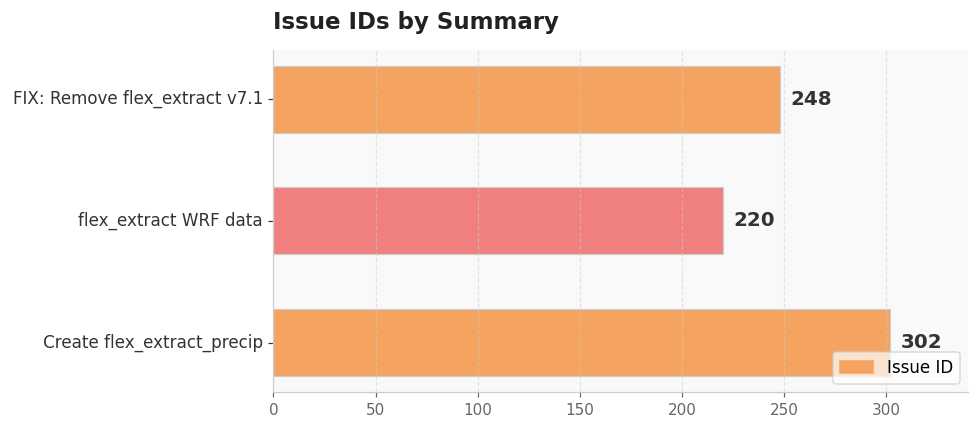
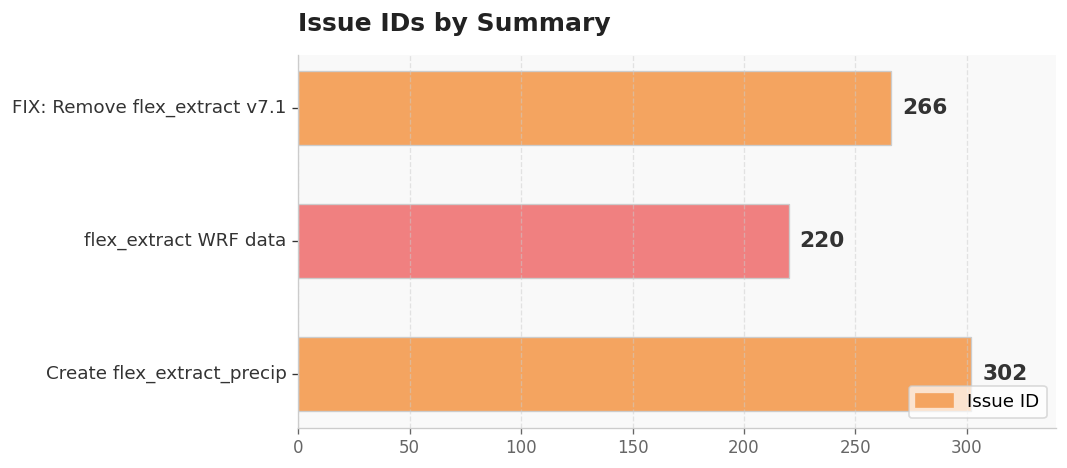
FIX: Remove flex_extract v7.1: 248 -> 266
